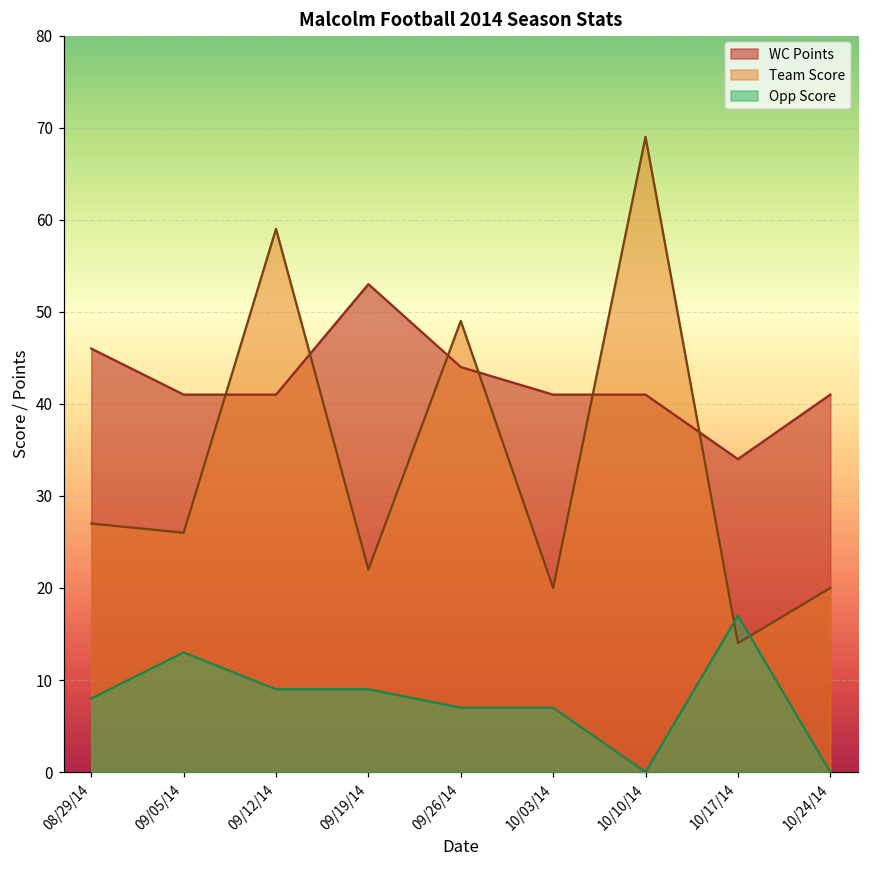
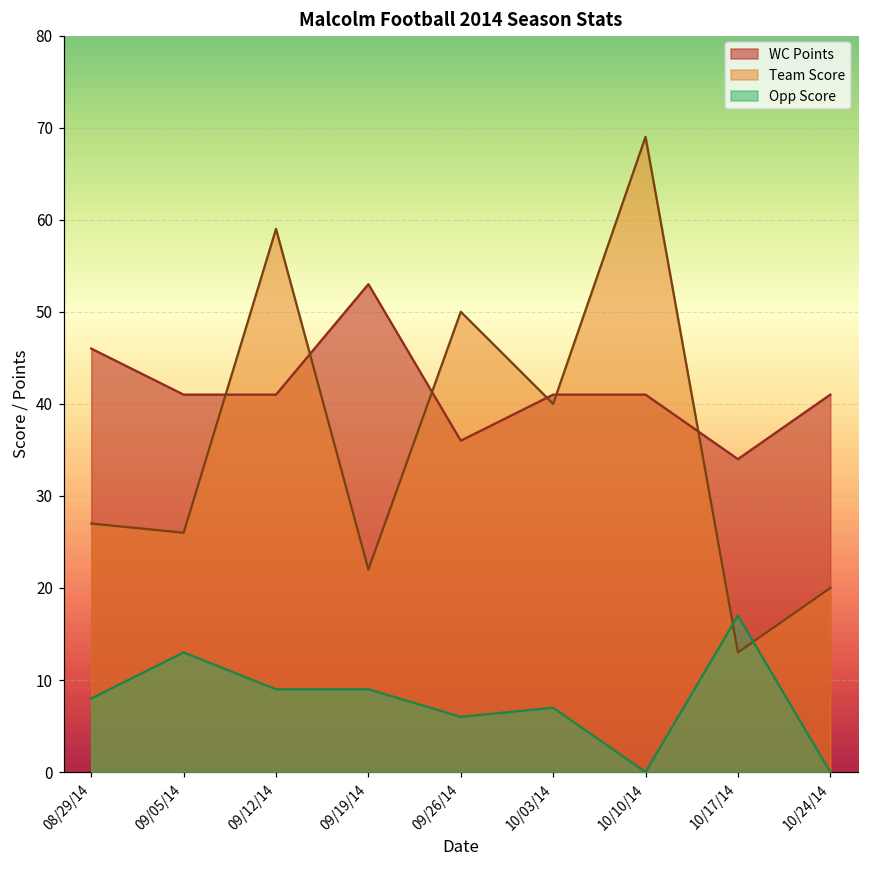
WC Points, 09/26/14: 44 -> 36
Team Score, 09/26/14: 49 -> 50
Opp Score, 09/26/14: 7 -> 6
Team Score, 10/03/14: 20 -> 40
Team Score, 10/17/14: 14 -> 13
